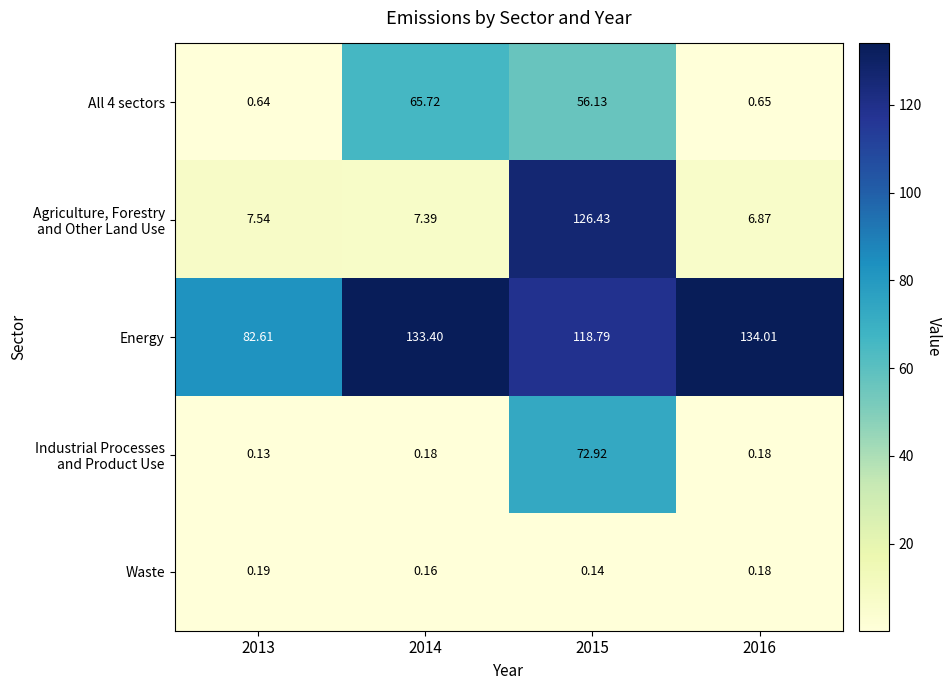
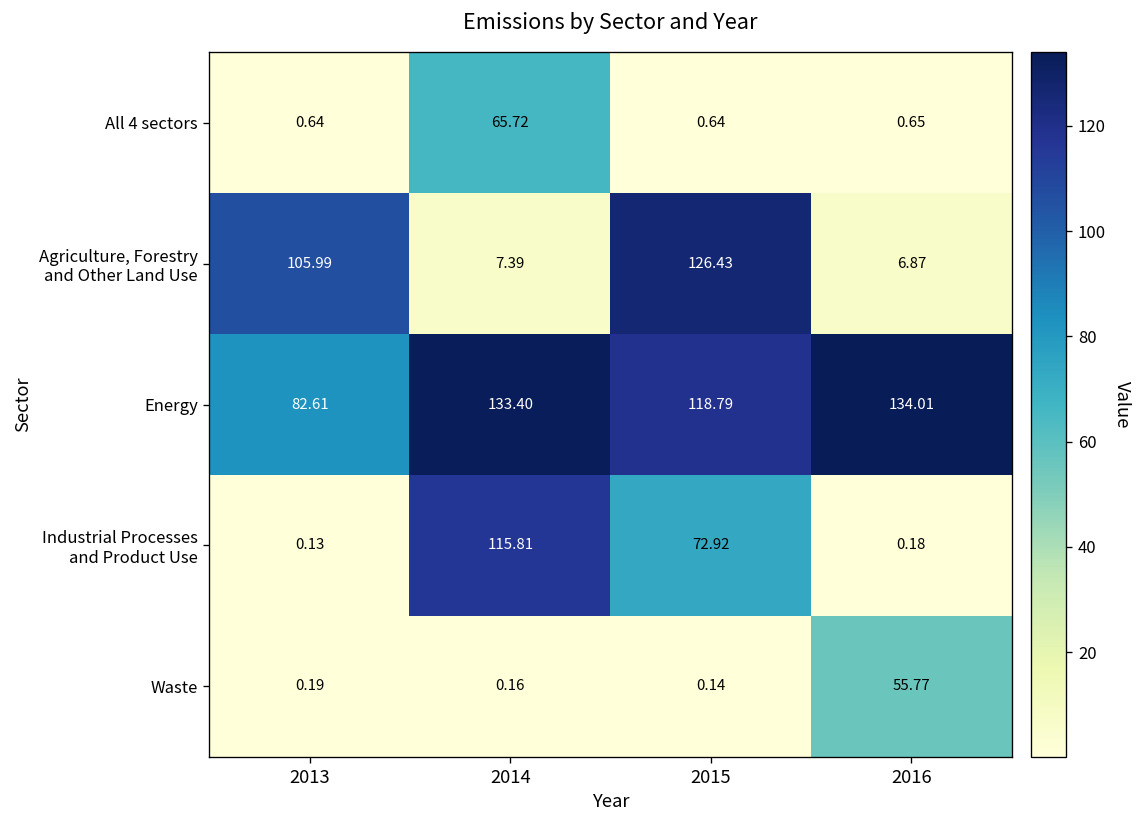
All 4 sectors, 2015: 56.13 -> 0.64
Agriculture, Forestry and Other Land Use, 2013: 7.54 -> 105.99
Industrial Processes and Product Use, 2014: 0.18 -> 115.81
Waste, 2016: 0.18 -> 55.77
